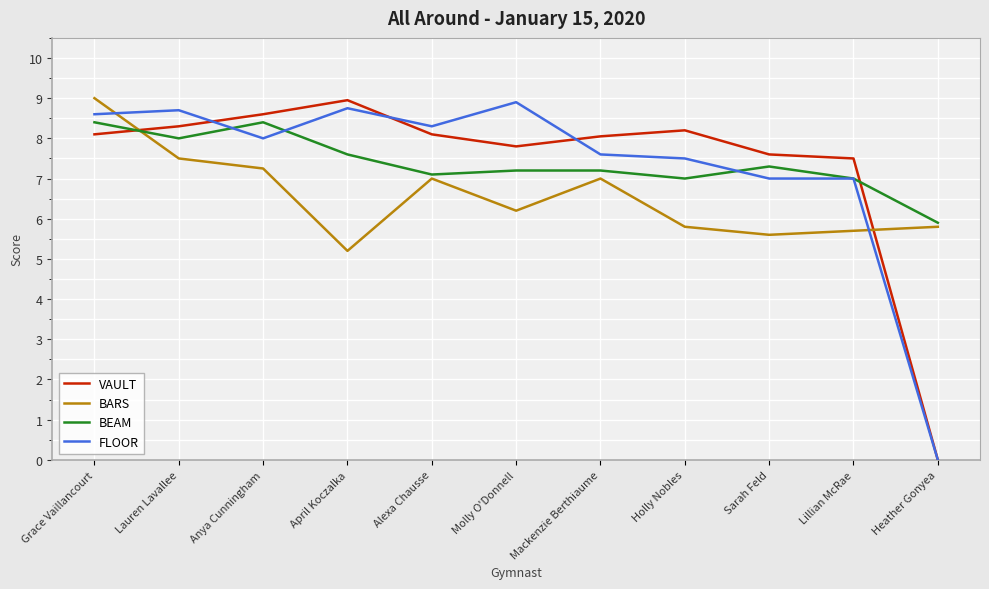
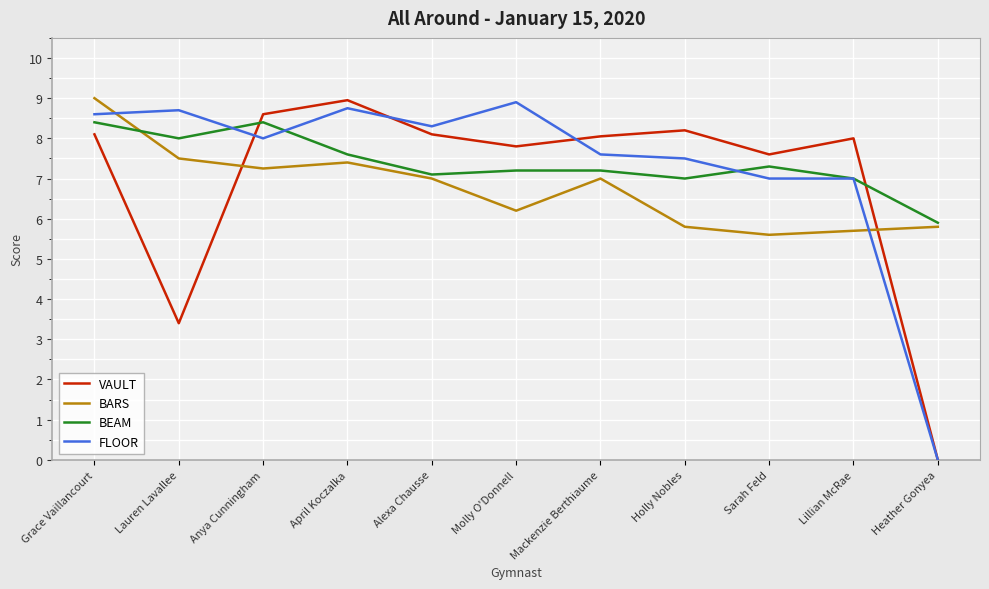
VAULT, Lauren Lavallee: 8.3 -> 3.4
BARS, April Koczalka: 5.2 -> 7.4
VAULT, Lillian McRae: 7.5 -> 8.0
